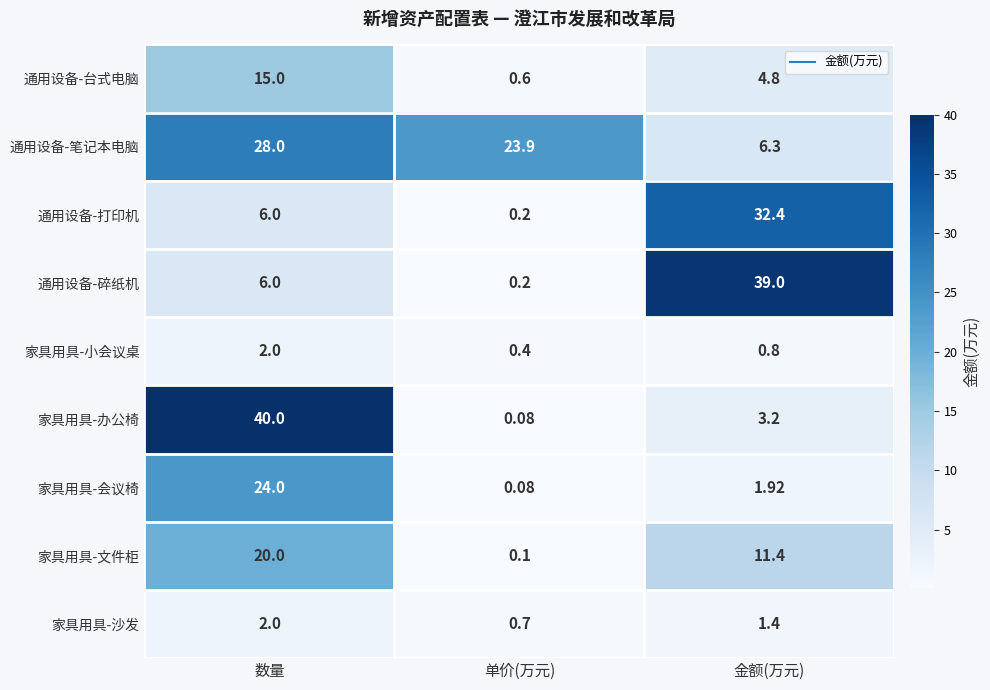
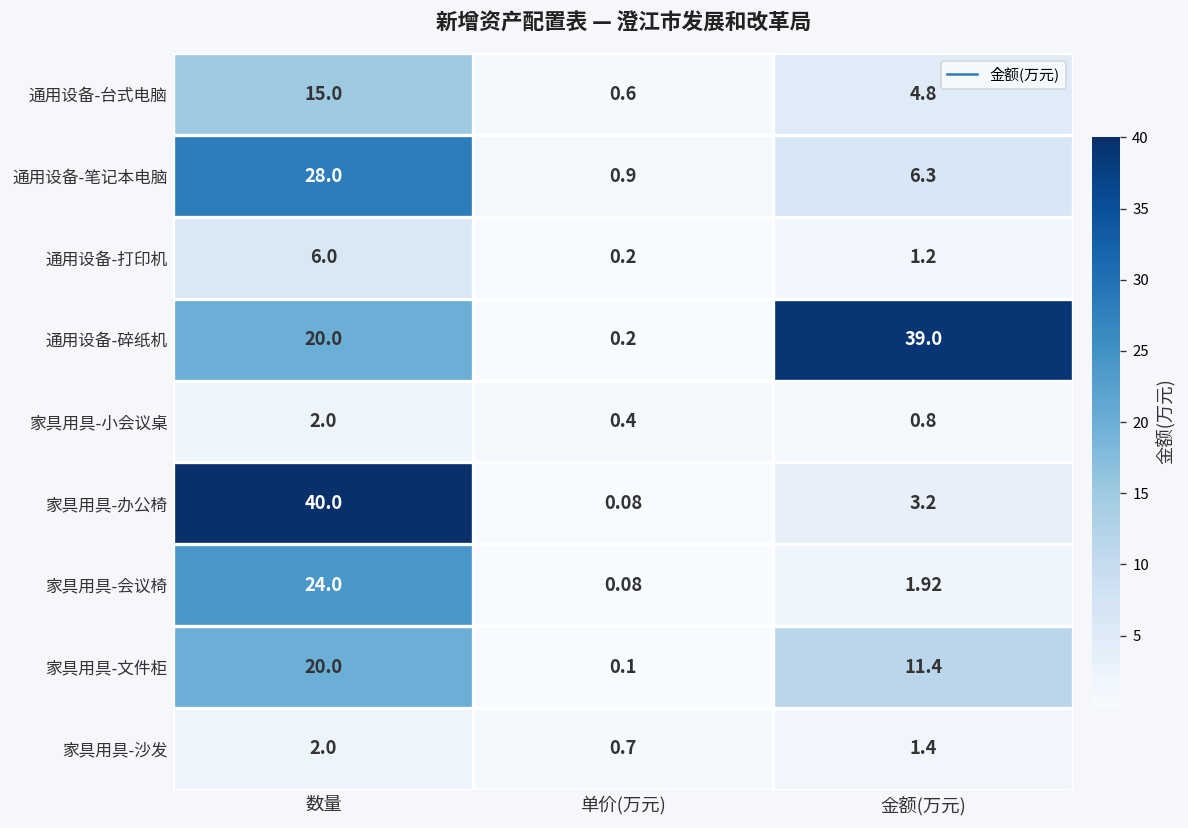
通用设备-笔记本电脑, 单价(万元): 23.9 -> 0.9
通用设备-打印机, 金额(万元): 32.4 -> 1.2
通用设备-碎纸机, 数量: 6.0 -> 20.0
